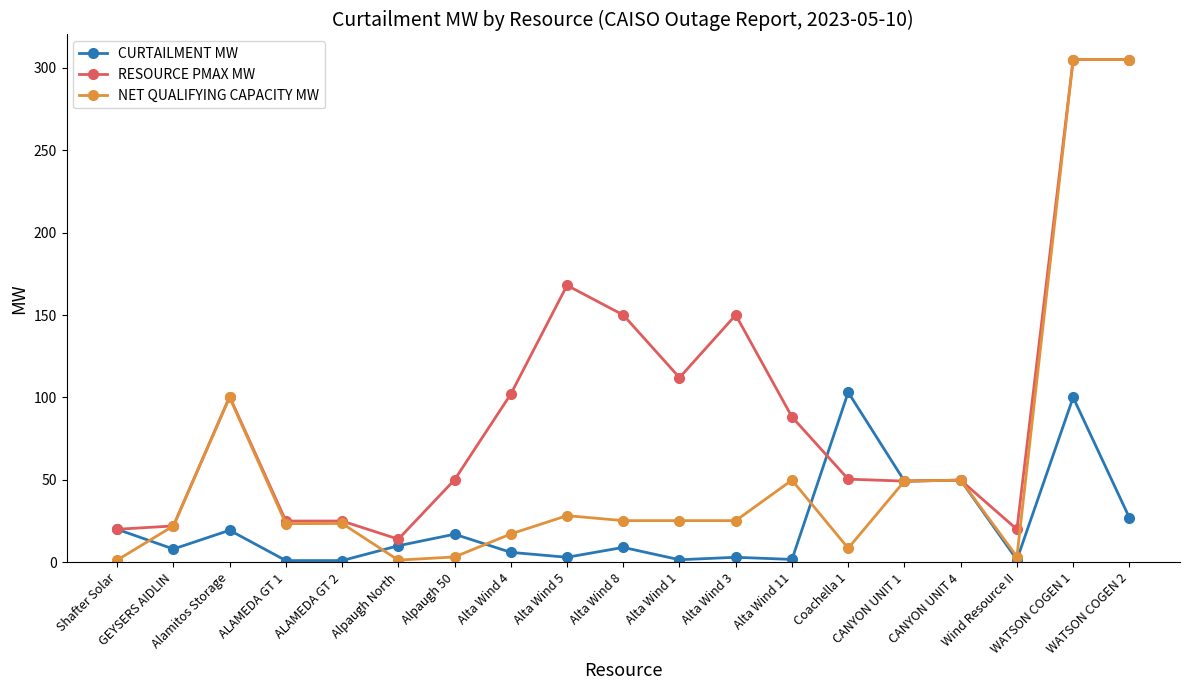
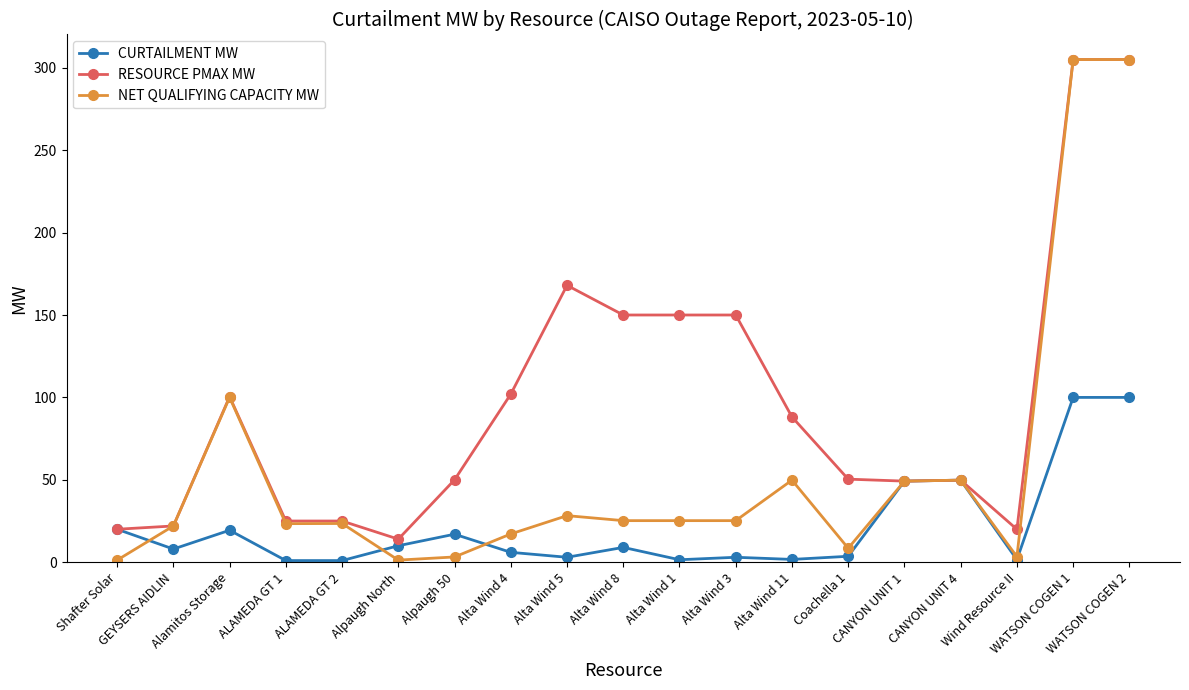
RESOURCE PMAX MW, Alta Wind 1: 112 -> 150
CURTAILMENT MW, Coachella 1: 103 -> 4
CURTAILMENT MW, WATSON COGEN 2: 27 -> 100
